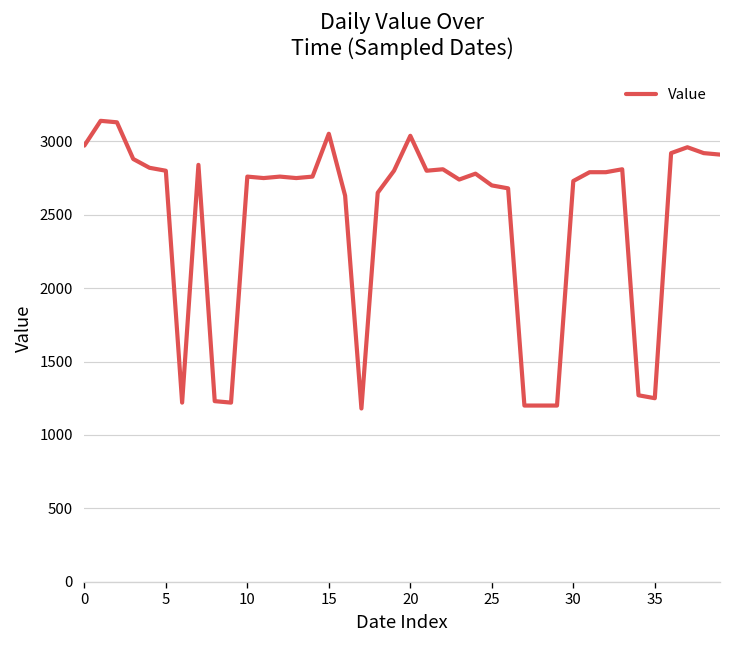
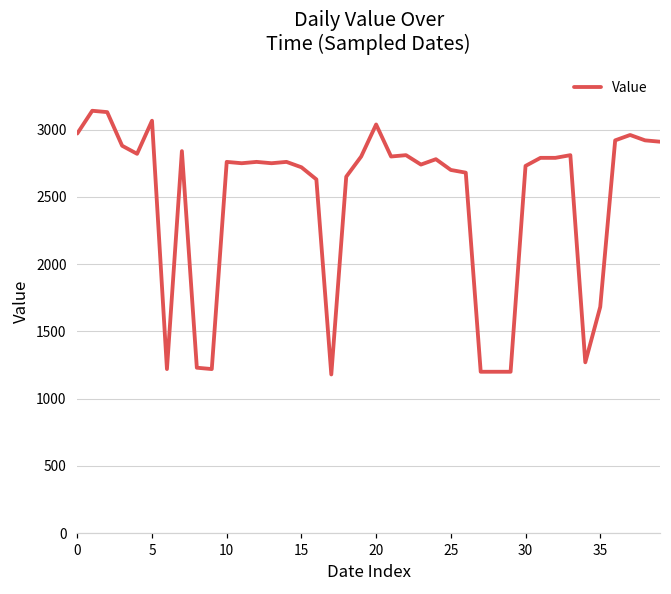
5: 2800 -> 3070
15: 3050 -> 2720
35: 1250 -> 1680
